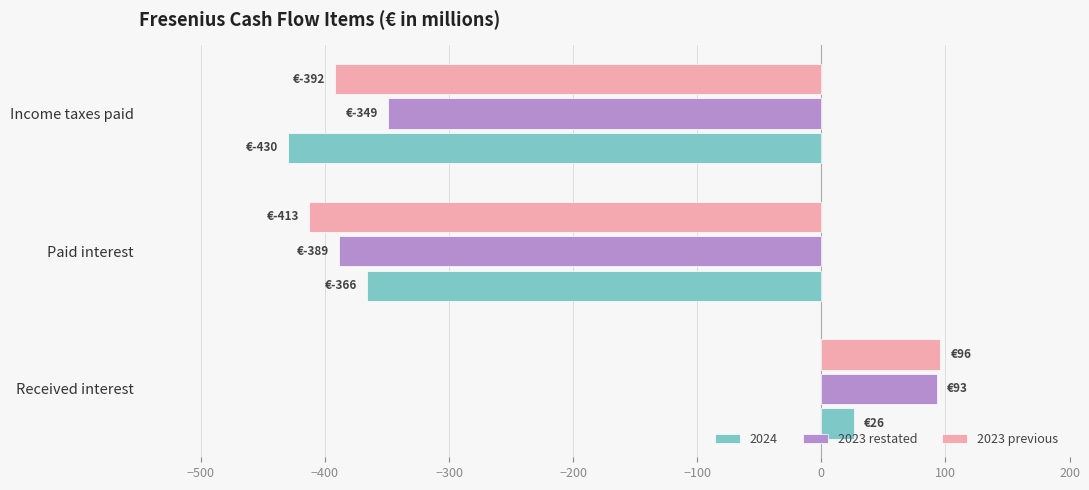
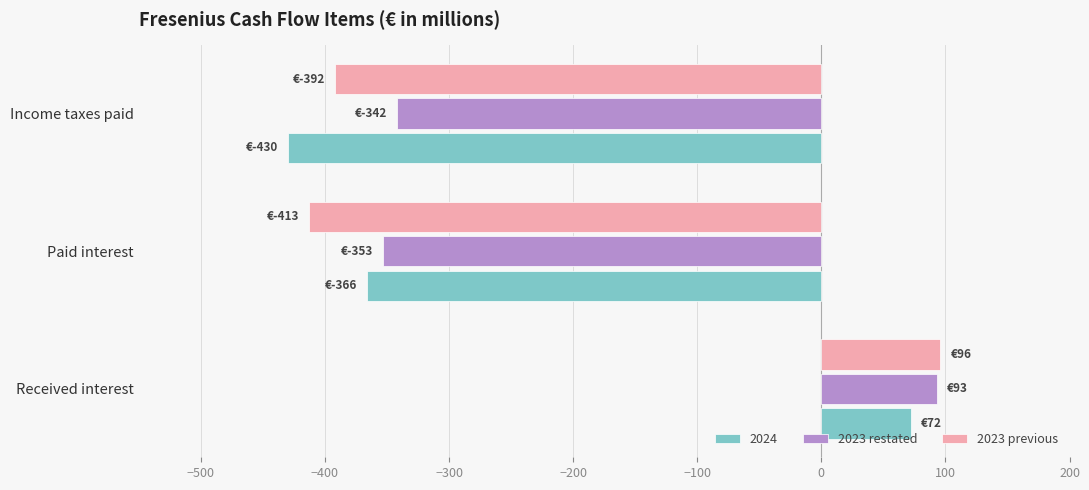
2023 restated, Income taxes paid: €-349 -> €-342
2023 restated, Paid interest: €-389 -> €-353
2024, Received interest: €26 -> €72
